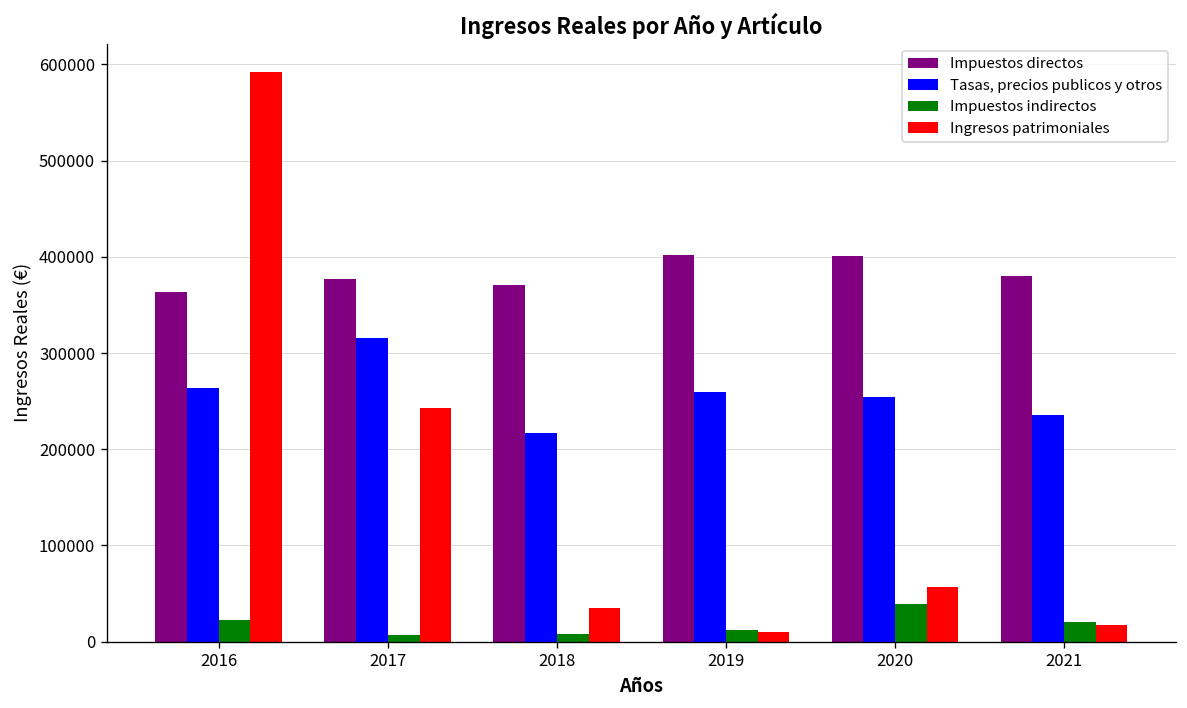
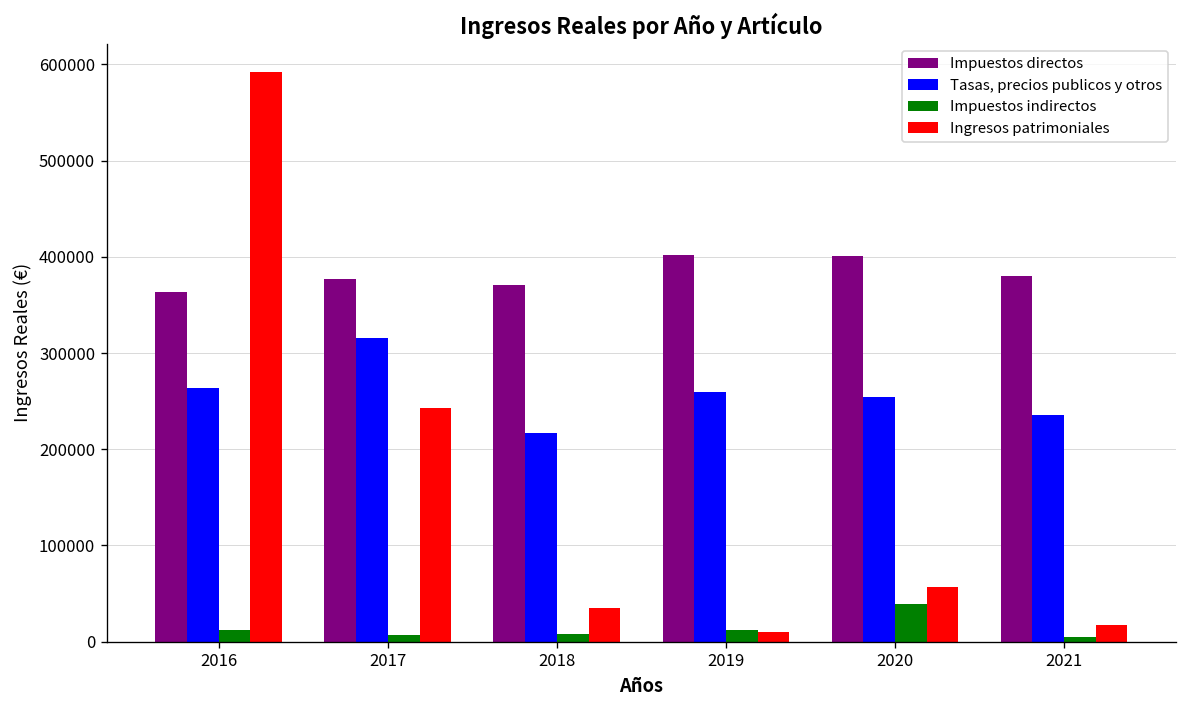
Impuestos indirectos, 2016: 20000 -> 10000
Impuestos indirectos, 2021: 20000 -> 0
